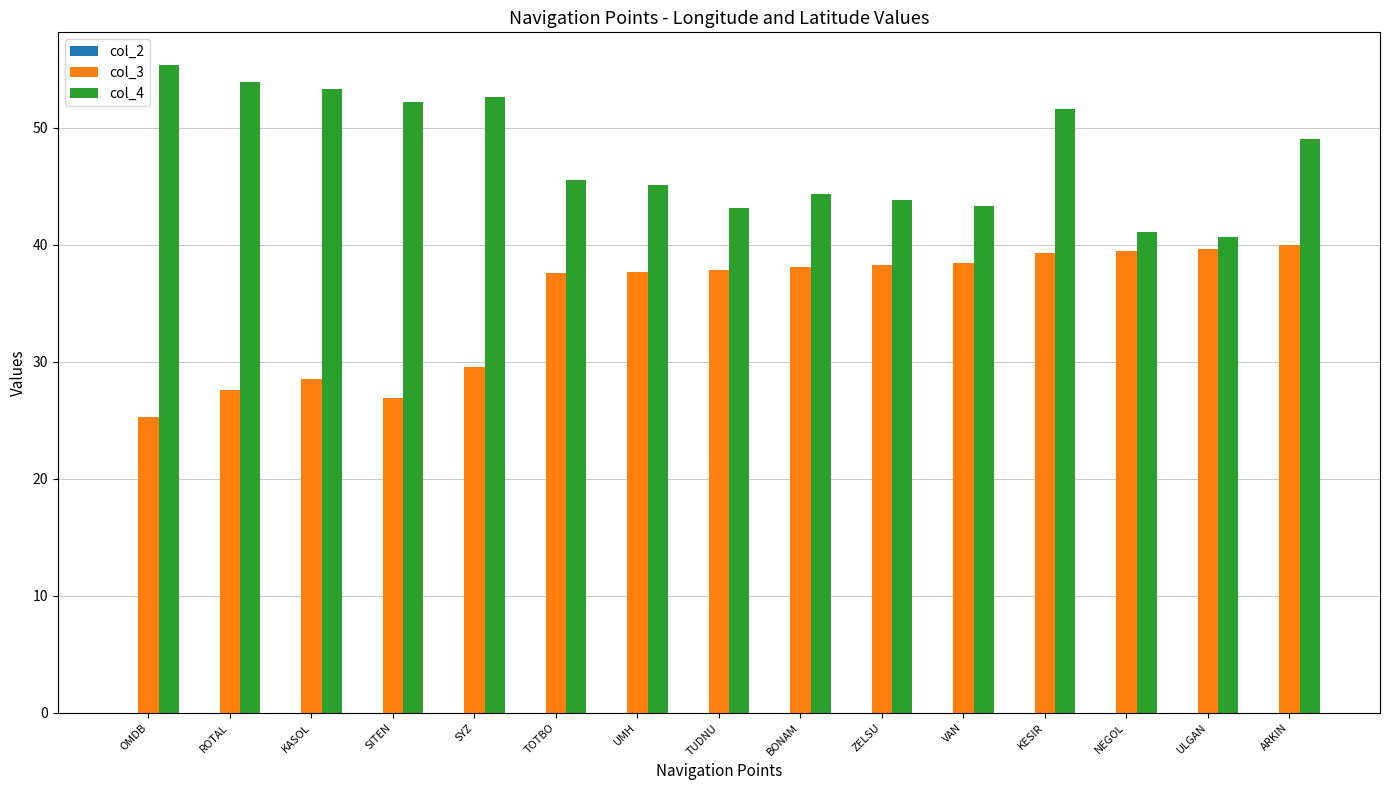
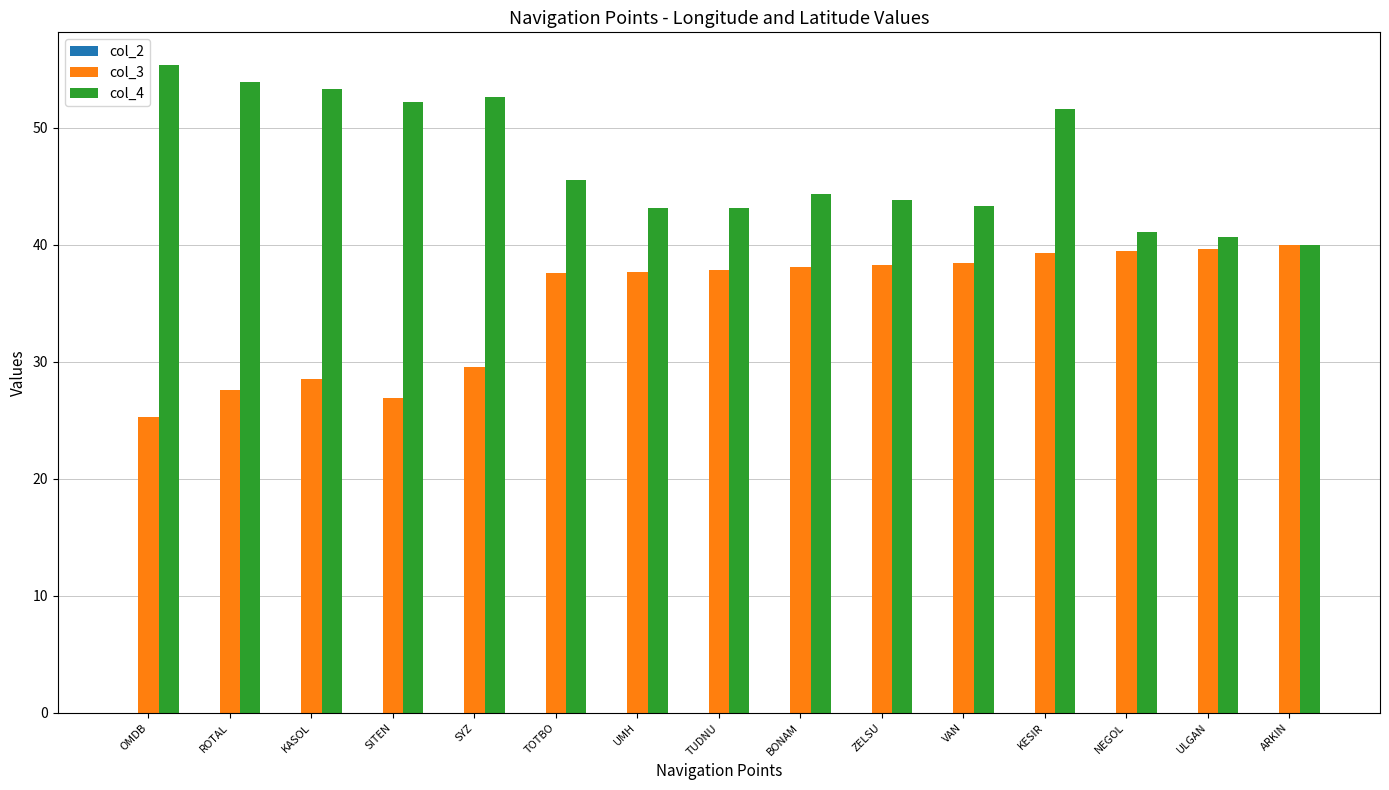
col_4, UMH: 45.1 -> 43.1
col_4, ARKIN: 49.1 -> 40.0
